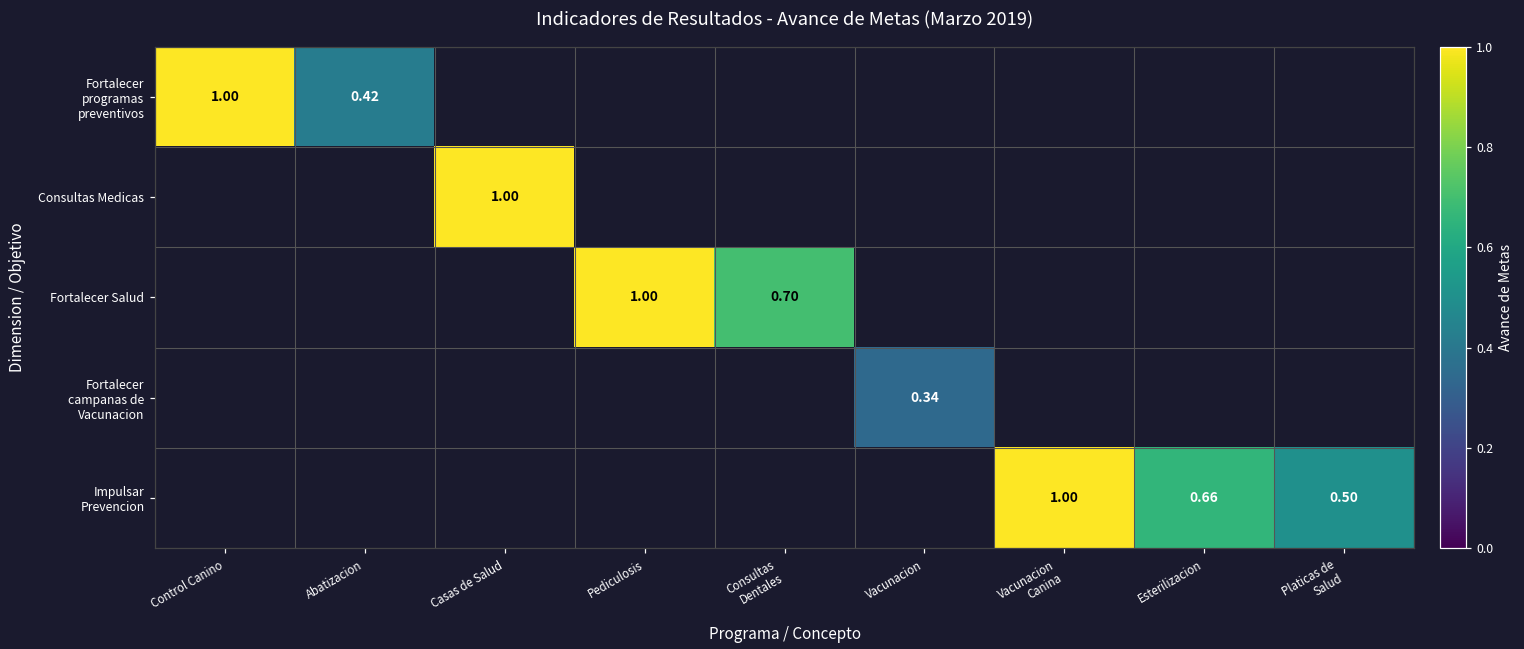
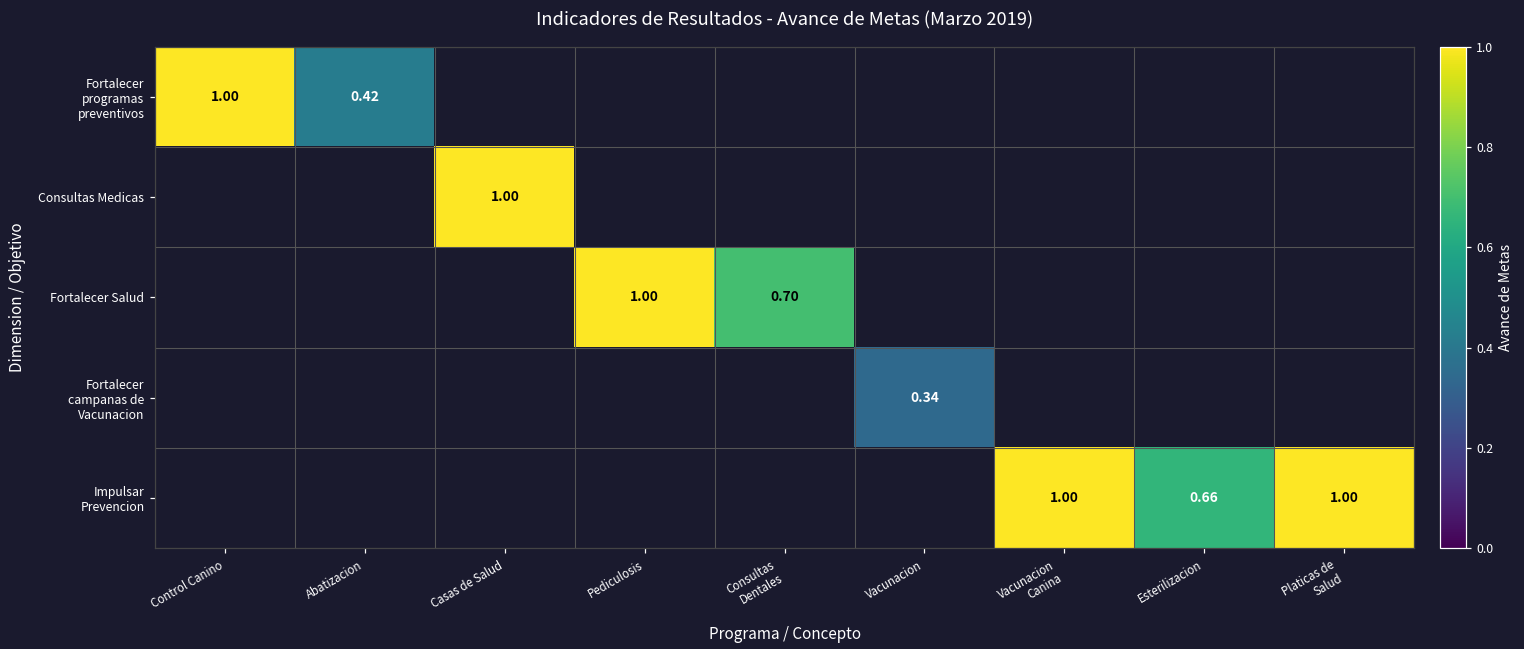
Impulsar Prevencion, Platicas de Salud: 0.50 -> 1.00
